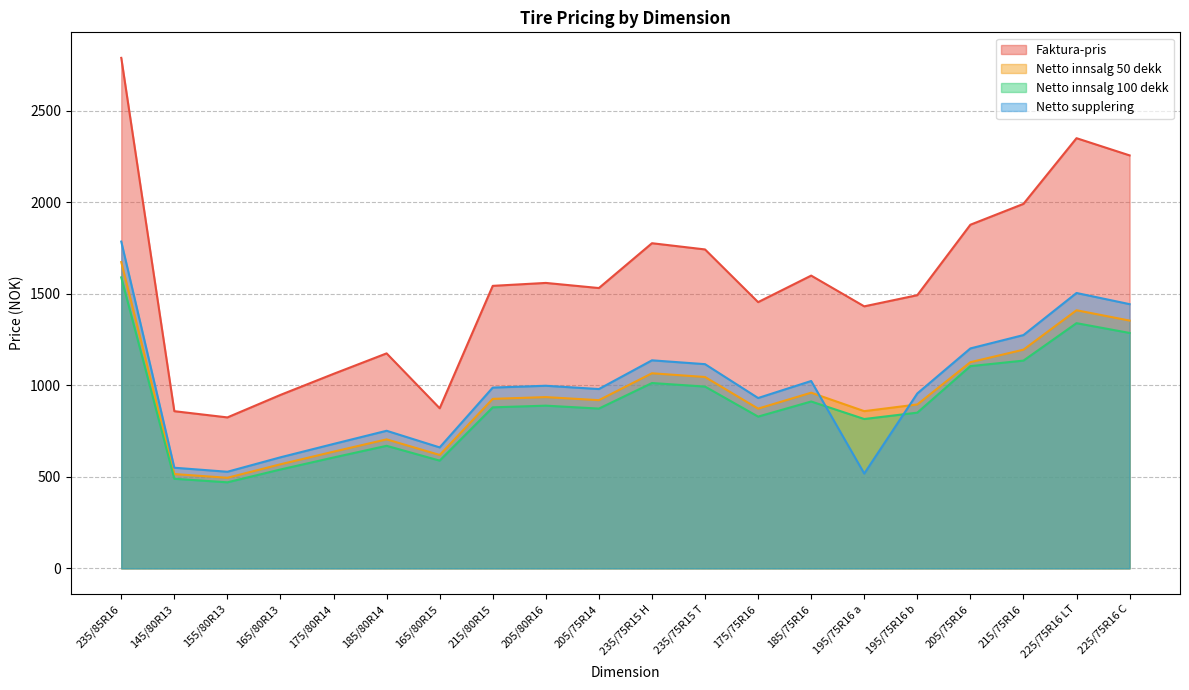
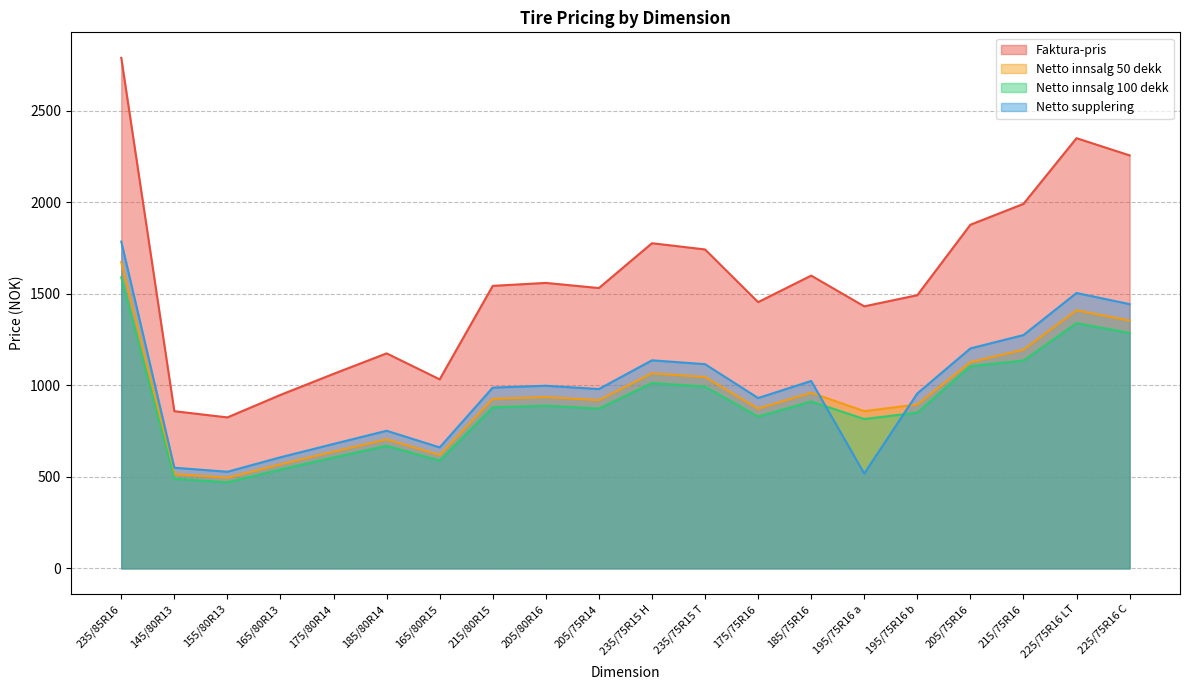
Faktura-pris, 165/80R15: 880 -> 1030
